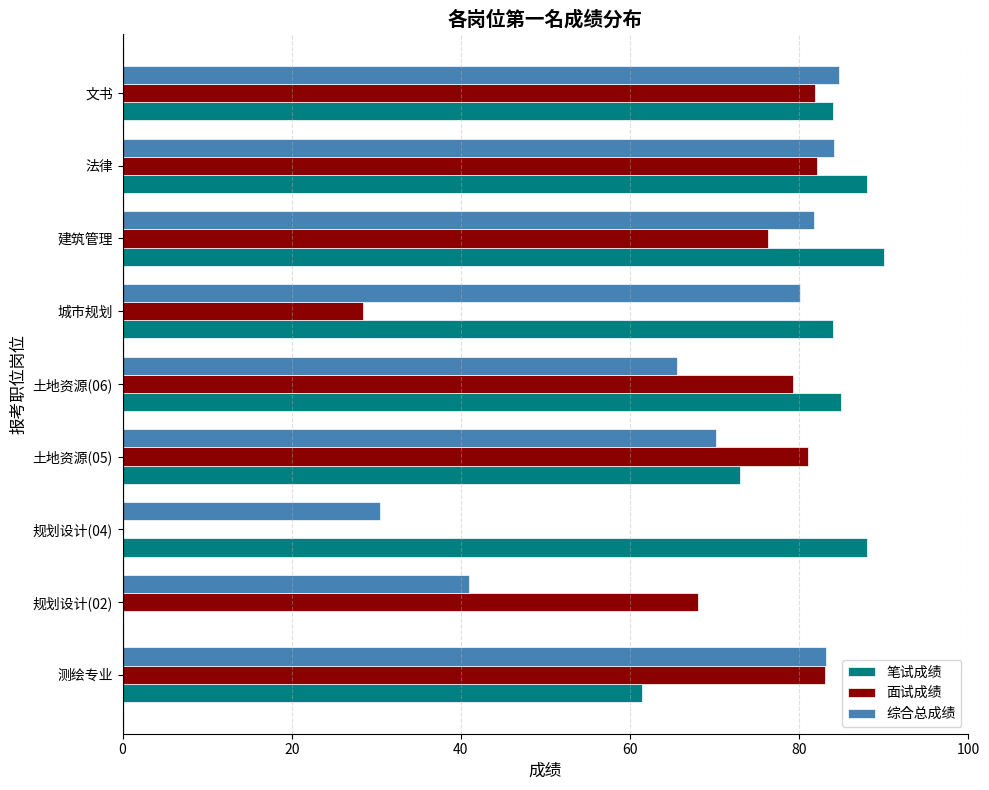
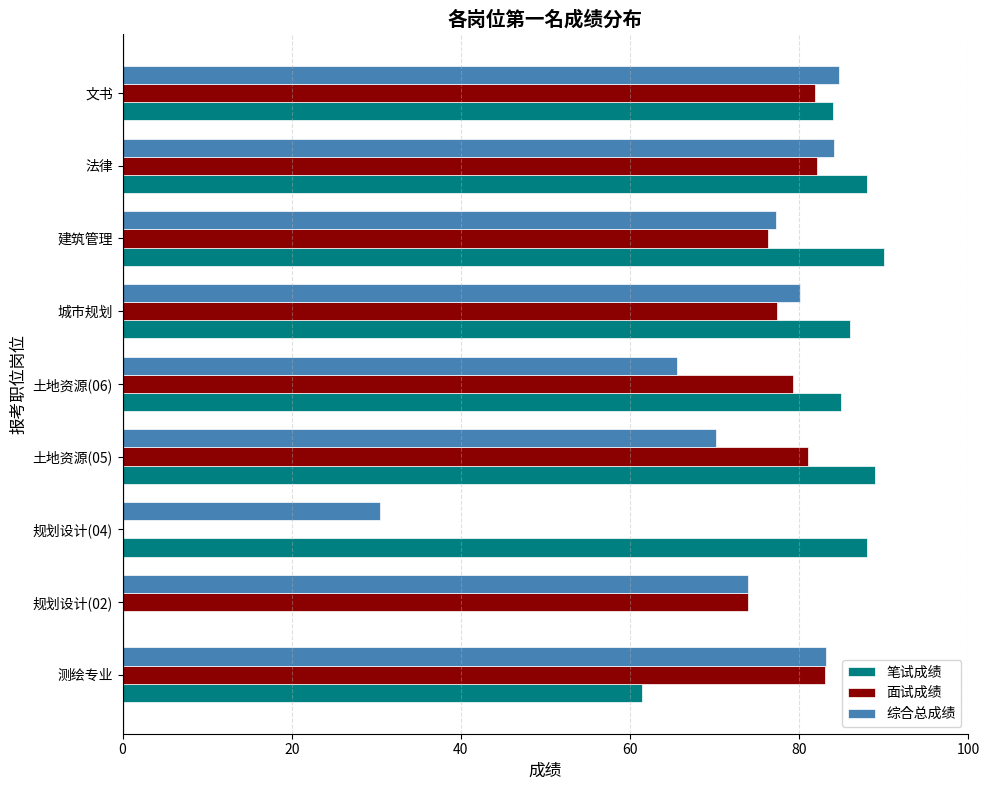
综合总成绩, 建筑管理: 82 -> 77
面试成绩, 城市规划: 28 -> 77
笔试成绩, 城市规划: 84 -> 86
笔试成绩, 土地资源(05): 73 -> 89
综合总成绩, 规划设计(02): 41 -> 74
面试成绩, 规划设计(02): 68 -> 74
